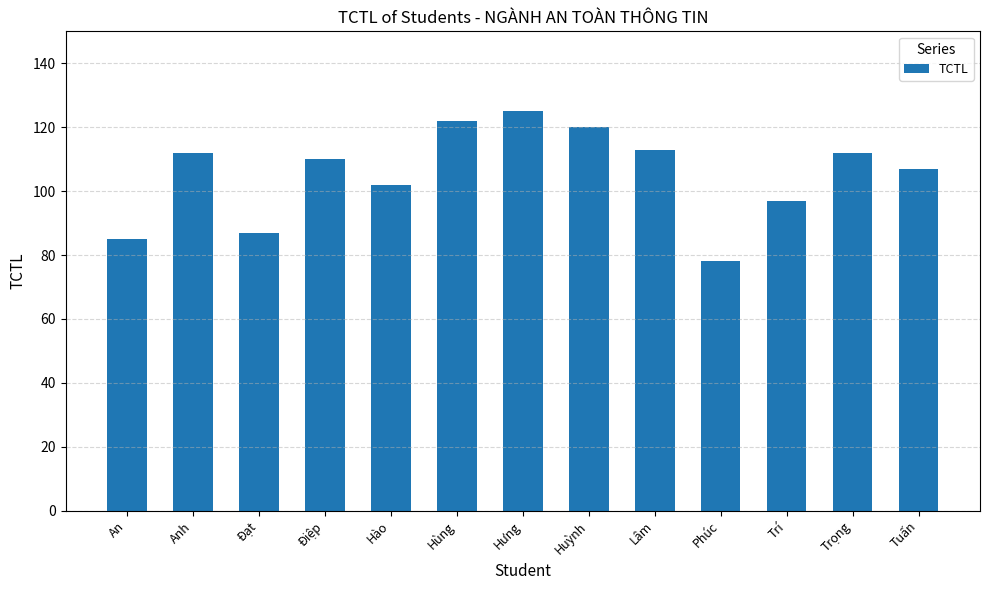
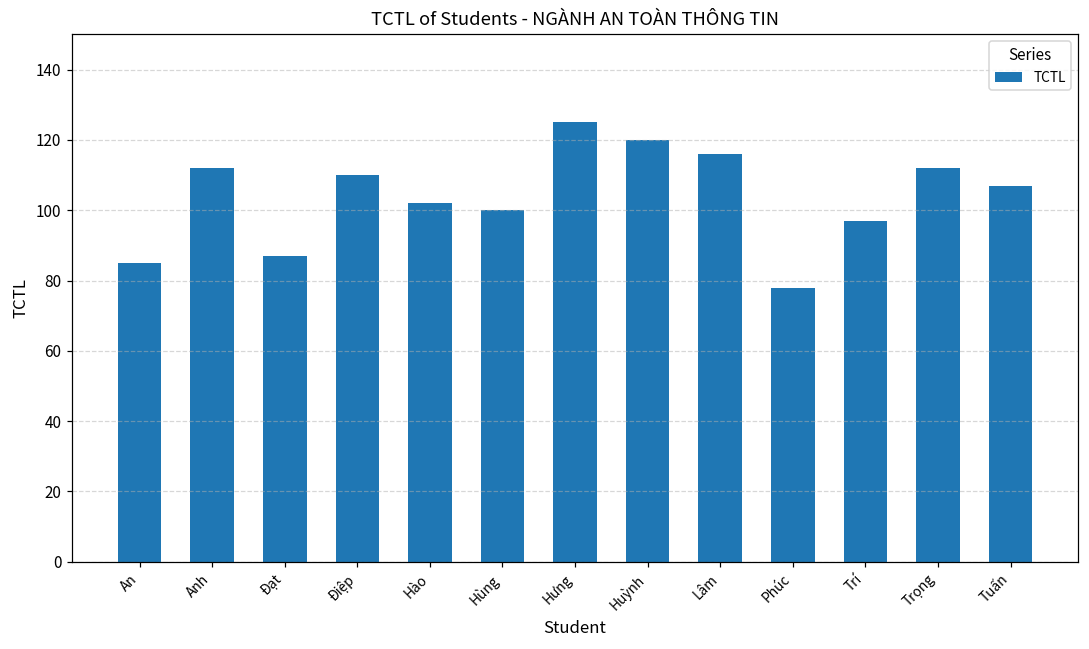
Hùng: 122 -> 100
Lâm: 113 -> 116
